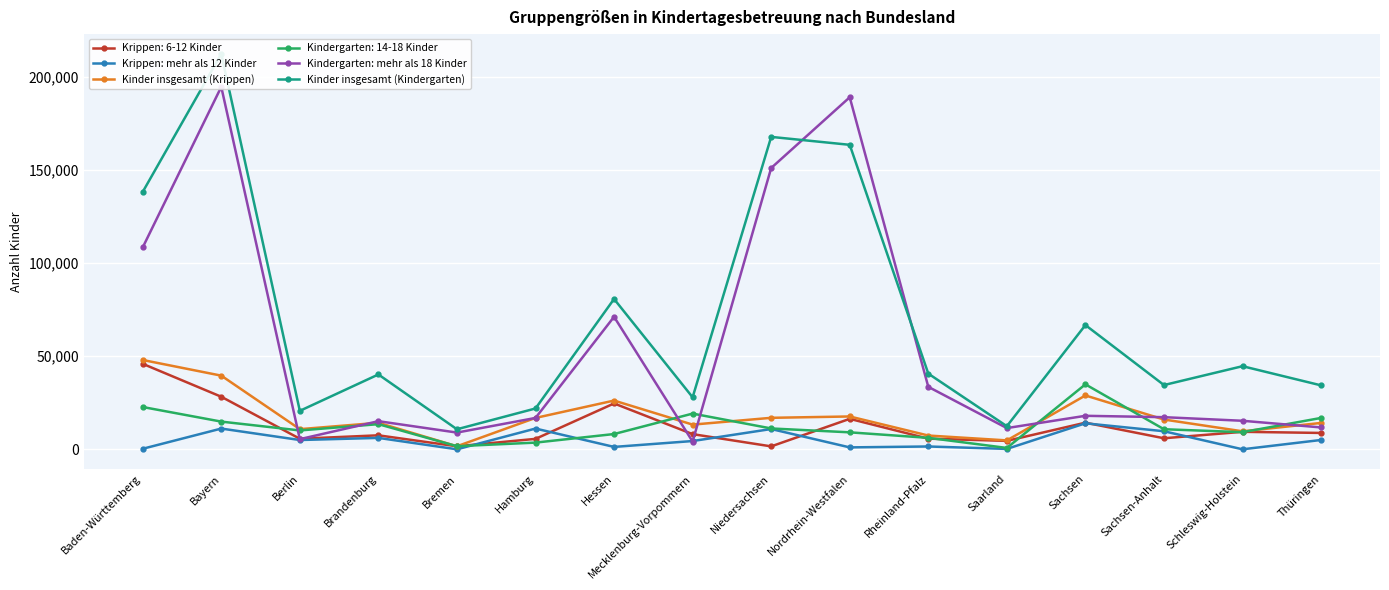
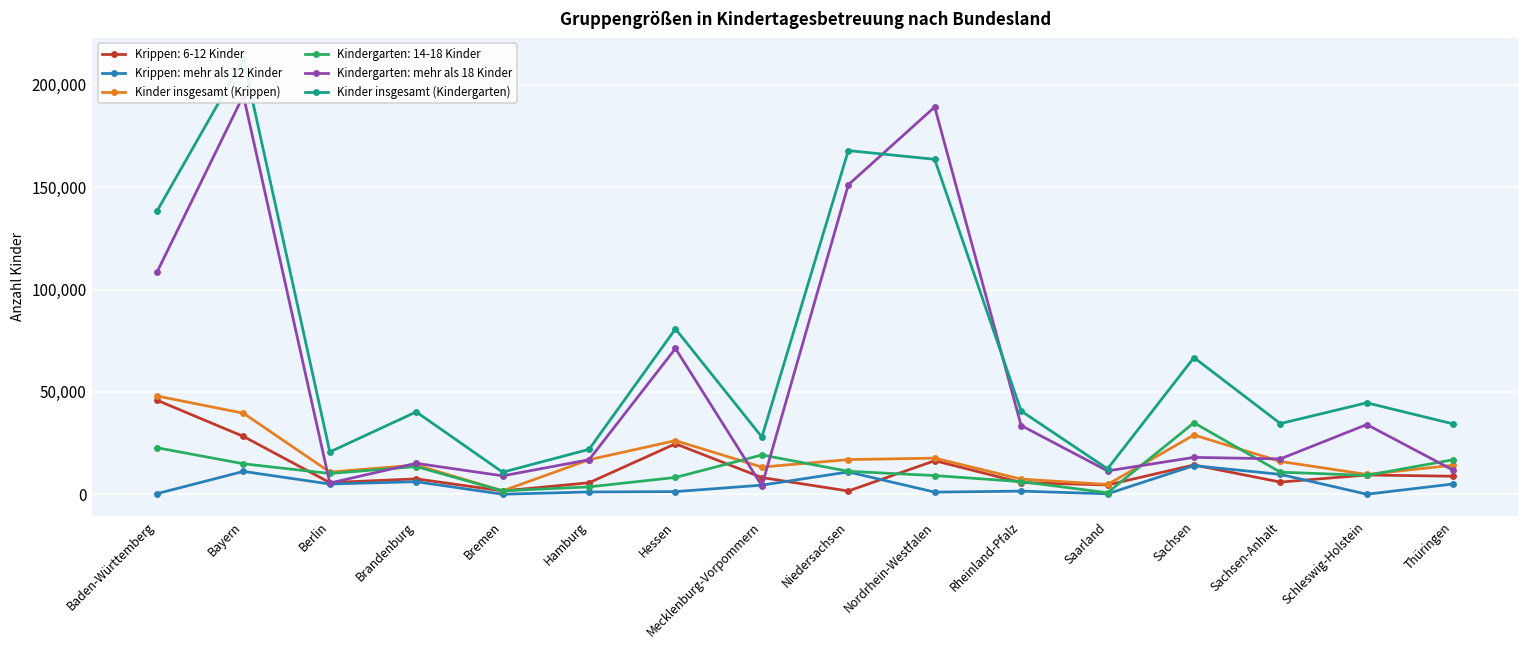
Krippen: mehr als 12 Kinder, Hamburg: 11,000 -> 1,000
Kindergarten: mehr als 18 Kinder, Schleswig-Holstein: 15,000 -> 34,000
